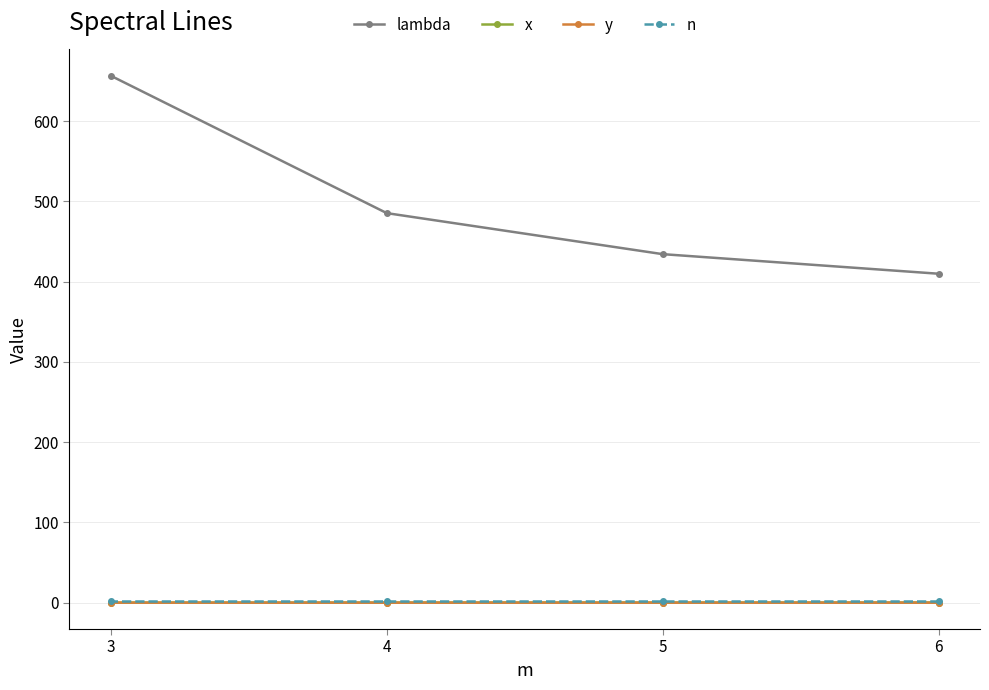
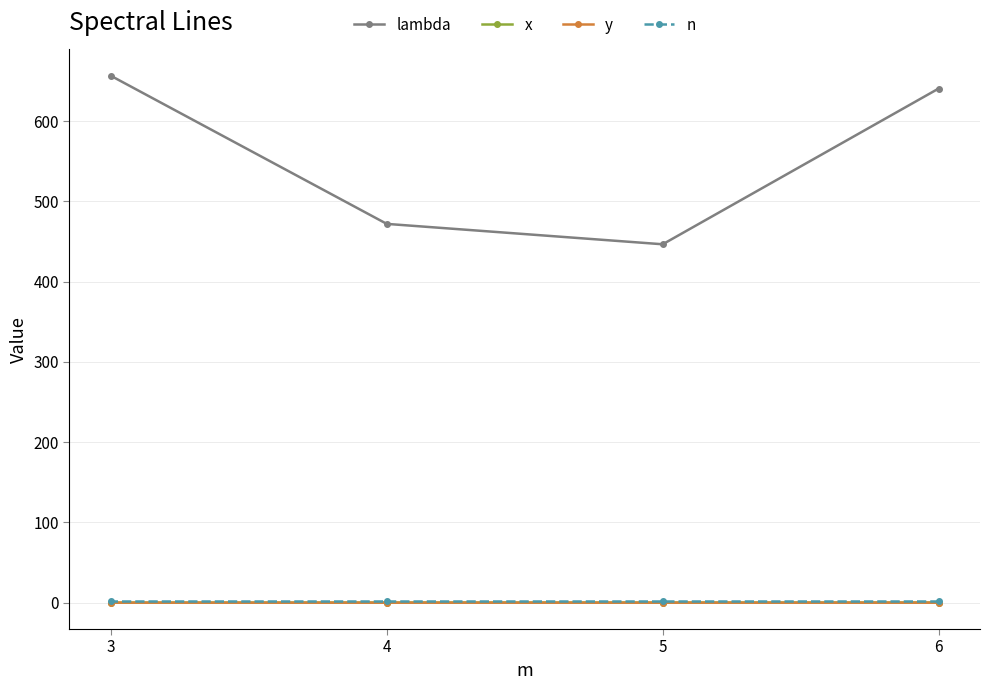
lambda, 4: 490 -> 470
lambda, 5: 430 -> 450
lambda, 6: 410 -> 640
